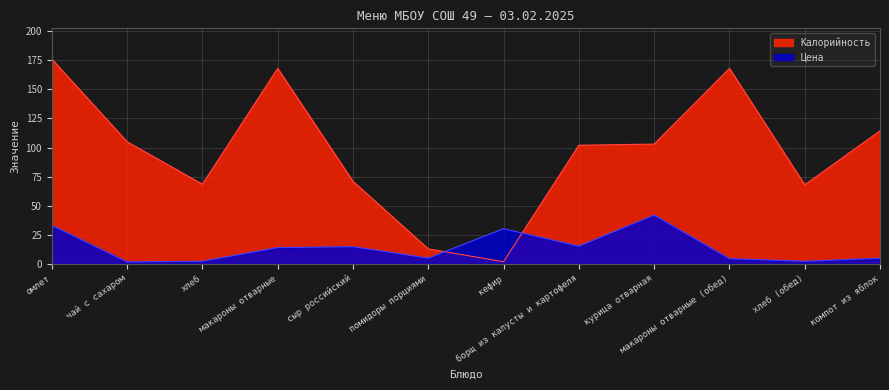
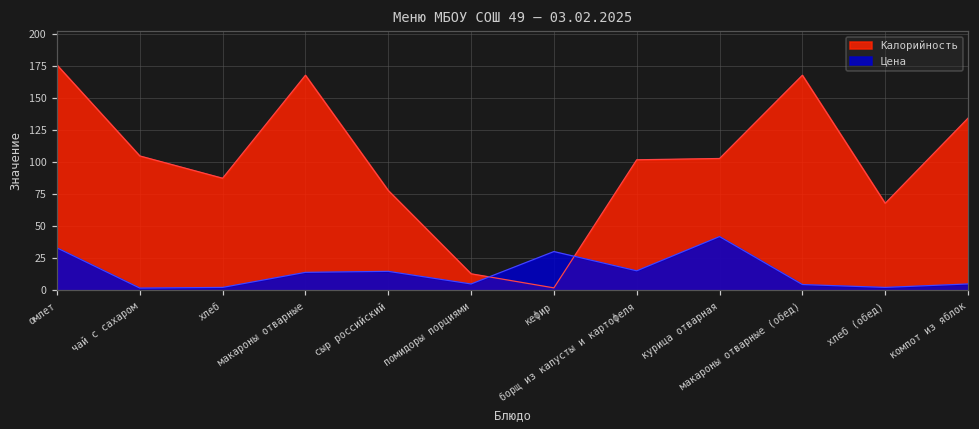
Калорийность, хлеб: 69 -> 88
Калорийность, сыр российский: 71 -> 78
Калорийность, компот из яблок: 114 -> 135
